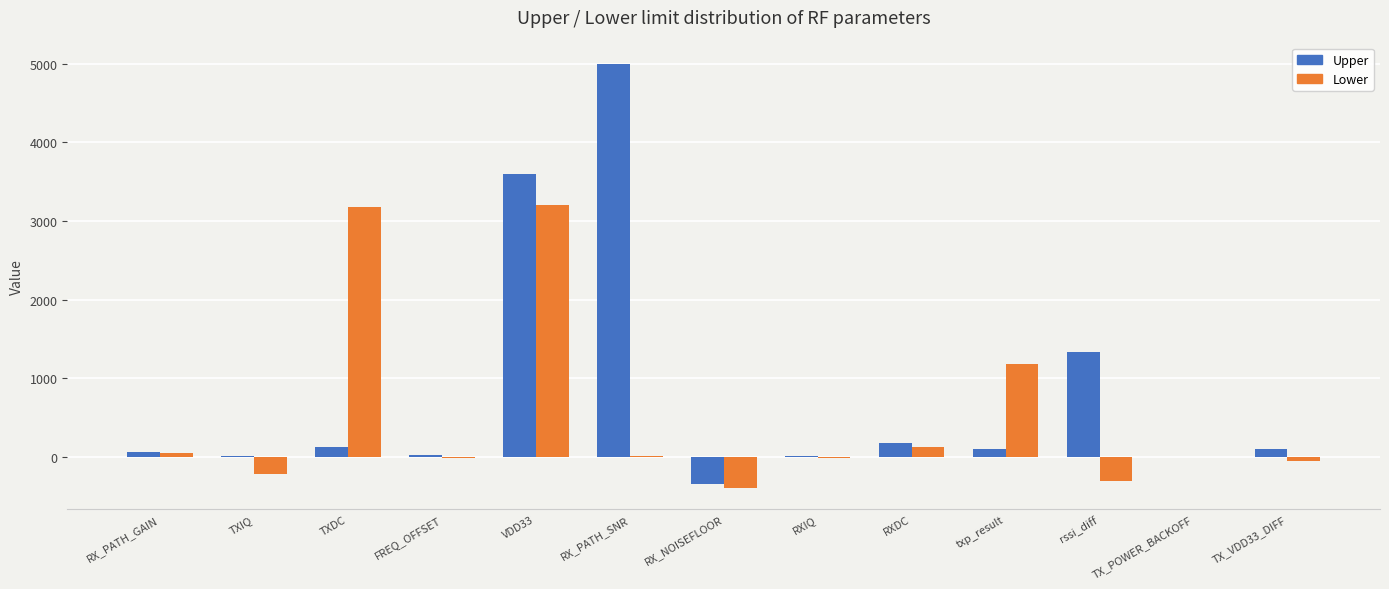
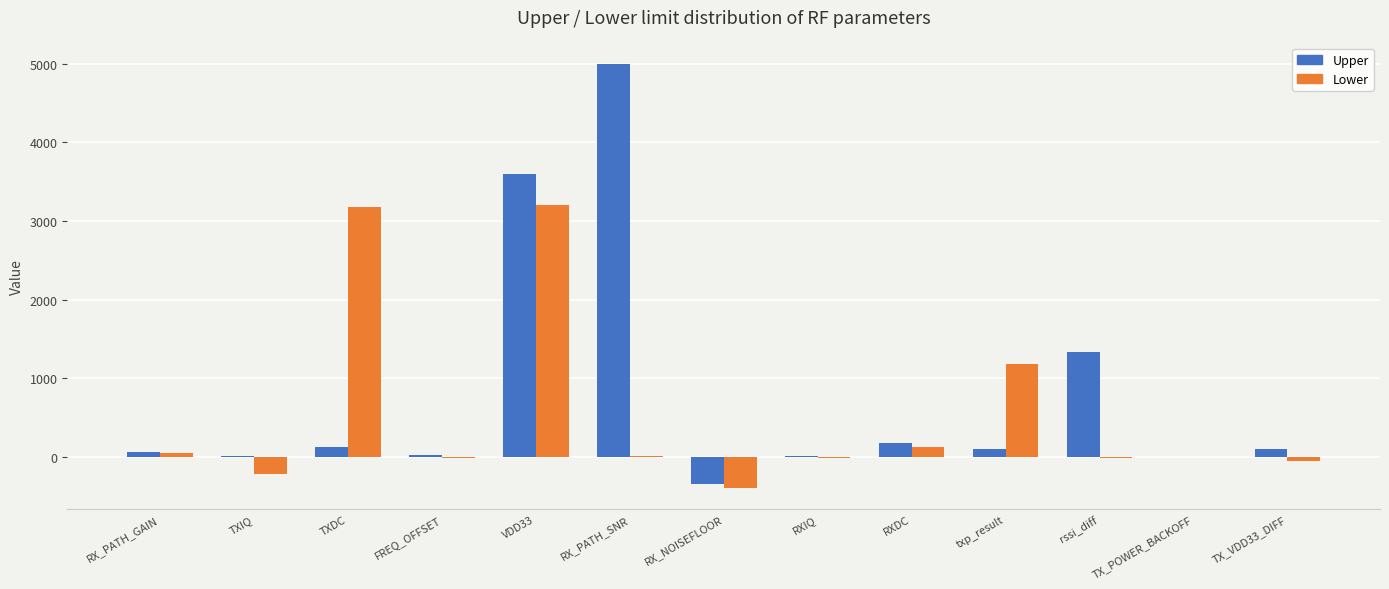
Lower, rssi_diff: -300 -> 0
